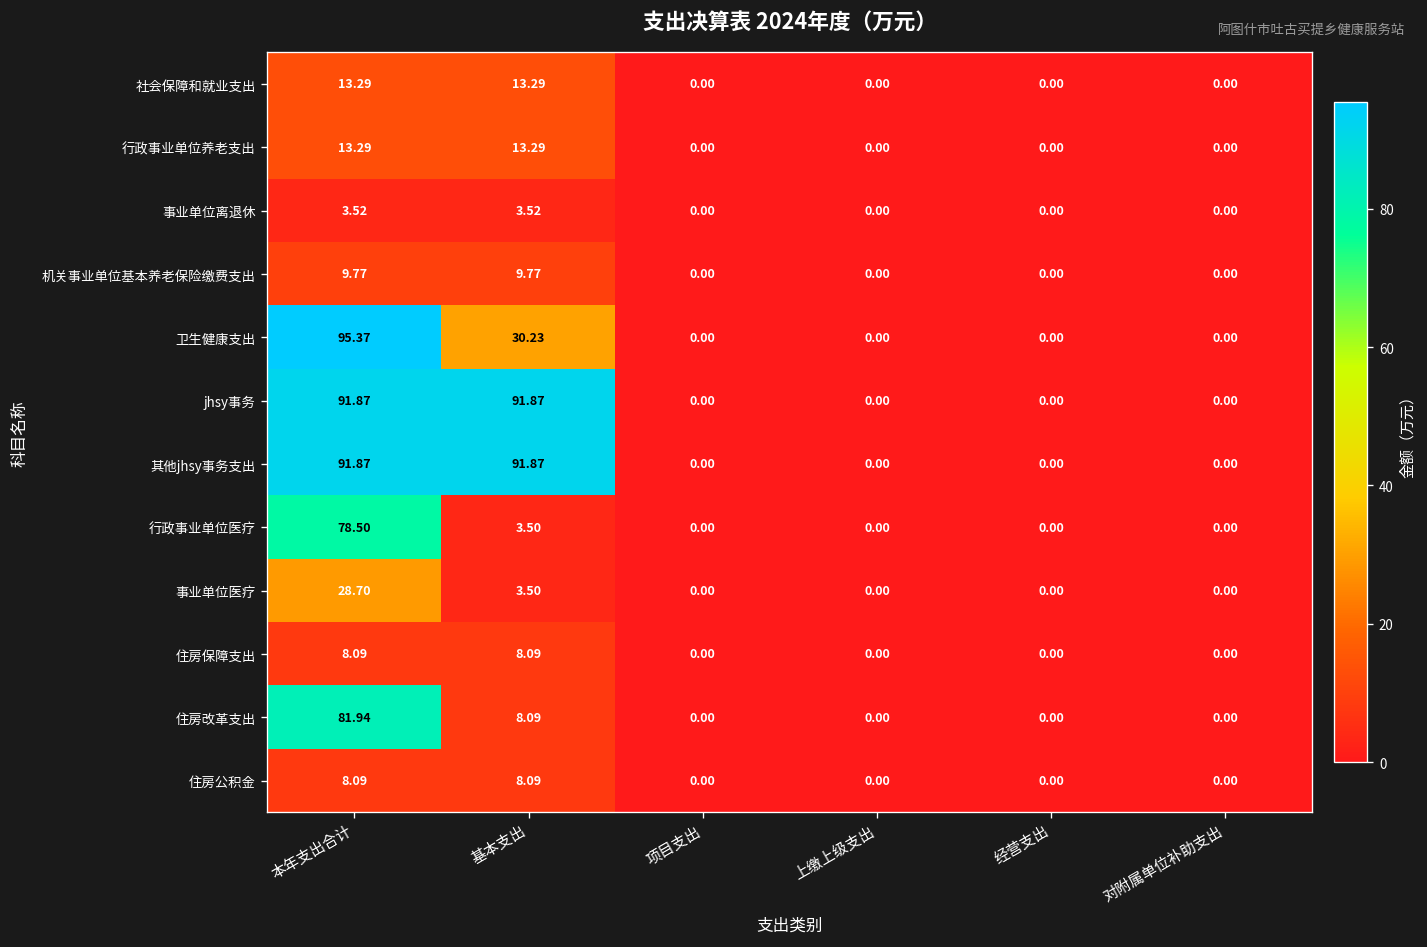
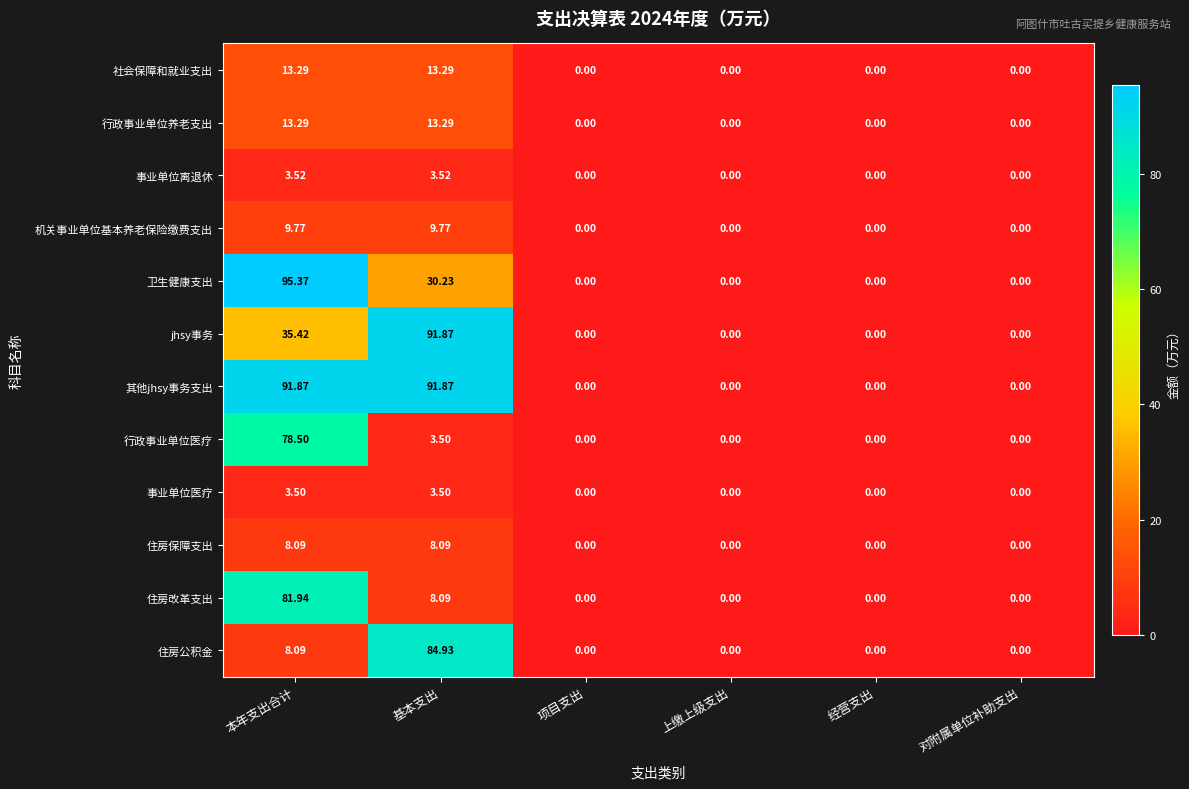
jhsy事务, 本年支出合计: 91.87 -> 35.42
事业单位医疗, 本年支出合计: 28.70 -> 3.50
住房公积金, 基本支出: 8.09 -> 84.93
